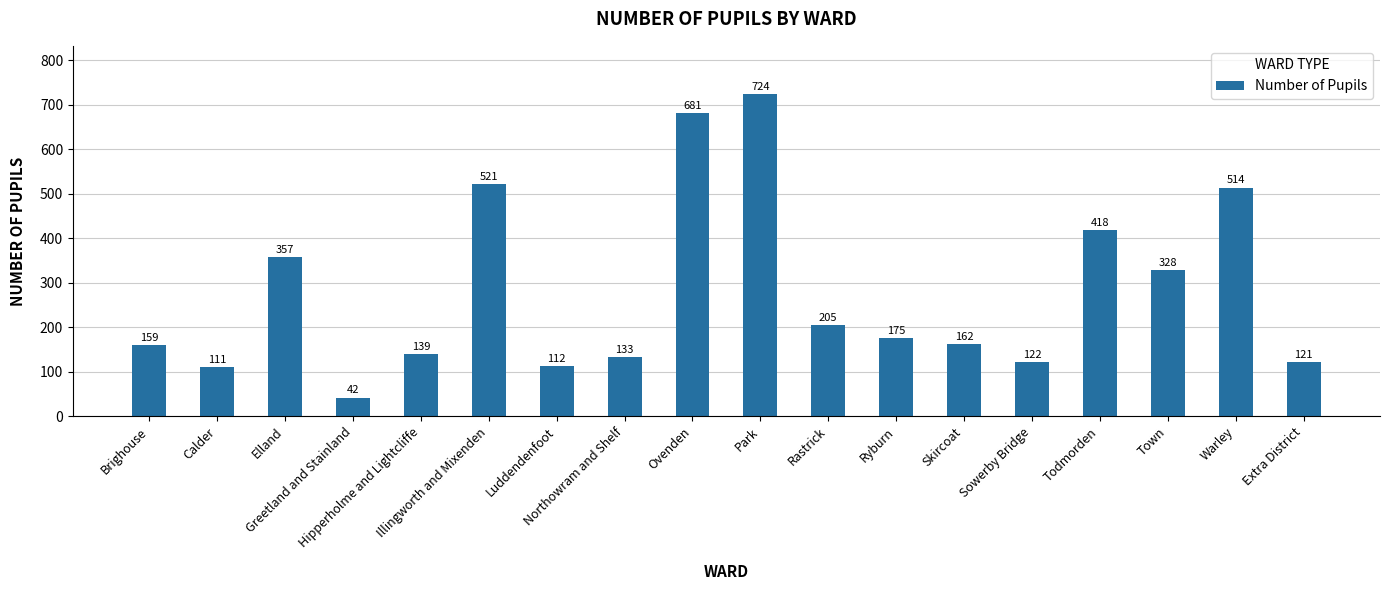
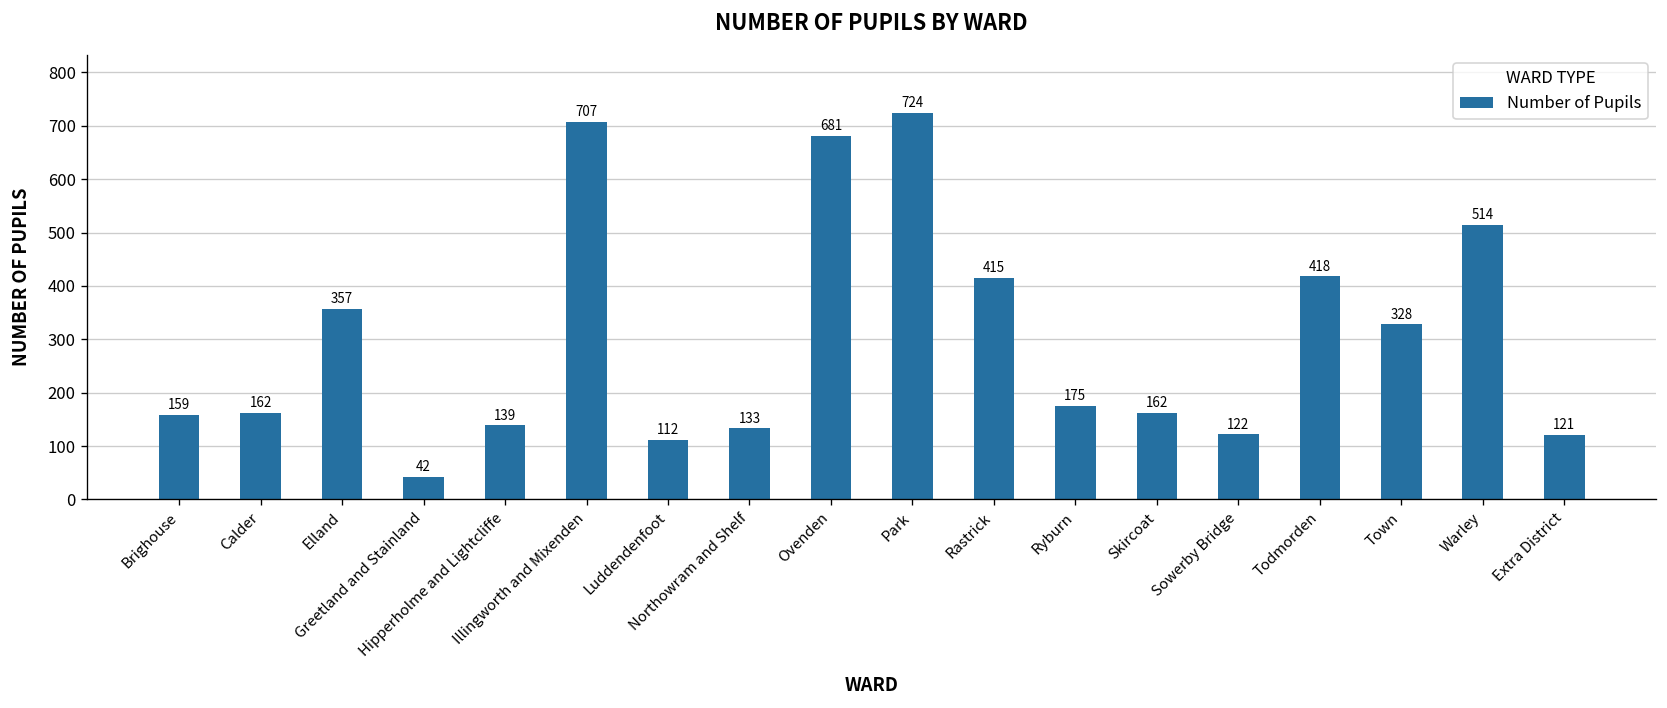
Calder: 111 -> 162
Illingworth and Mixenden: 521 -> 707
Rastrick: 205 -> 415
